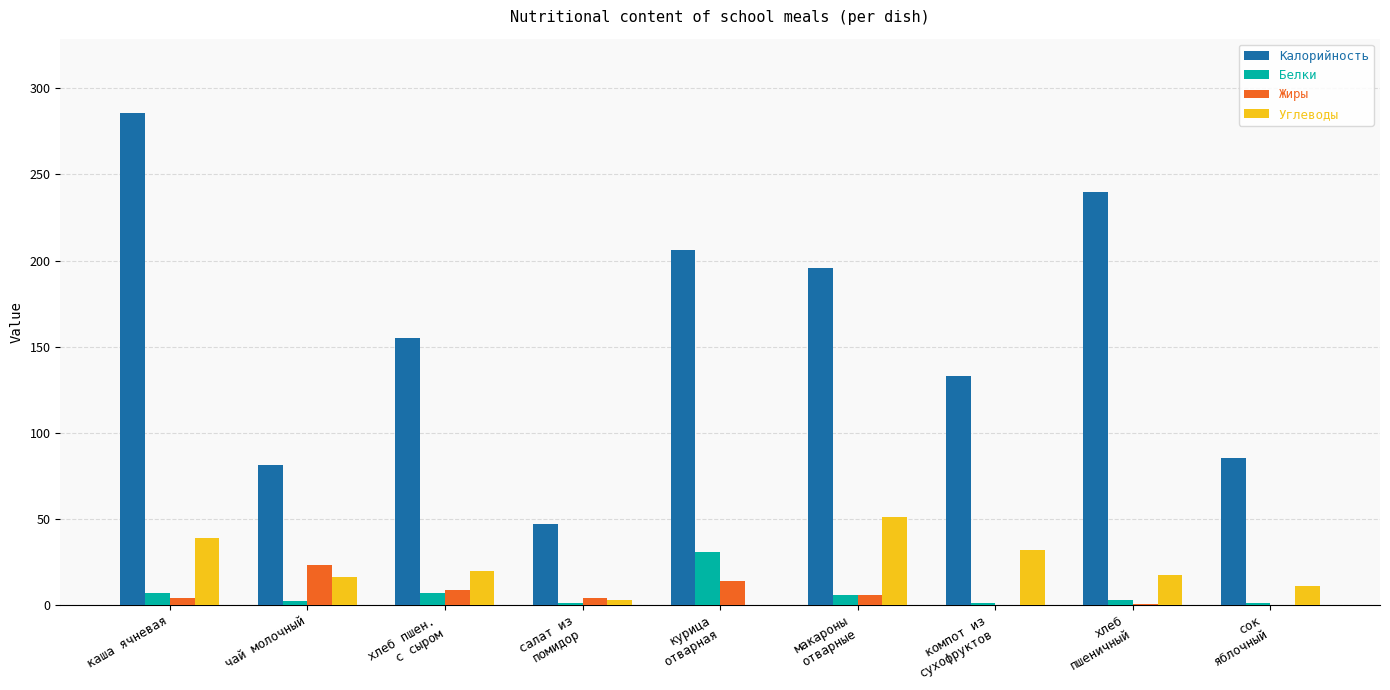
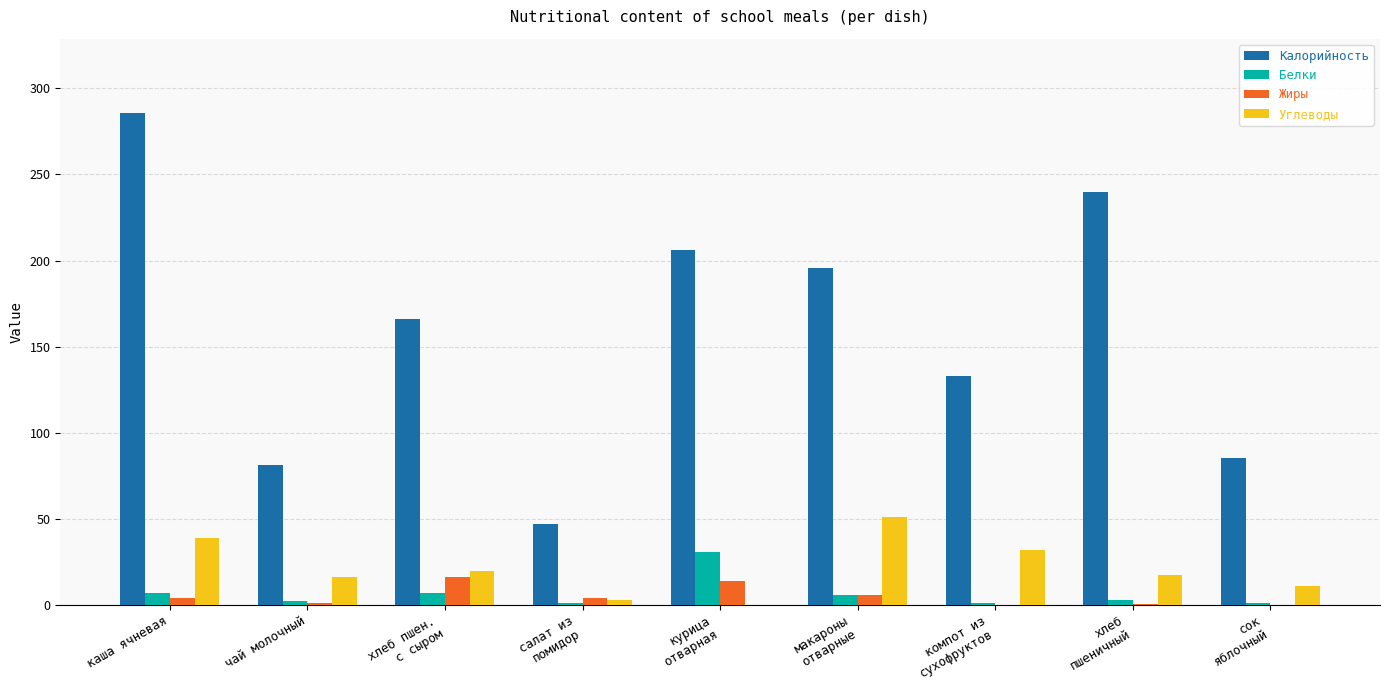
Жиры, чай молочный: 23 -> 1
Калорийность, хлеб пшен. с сыром: 155 -> 166
Жиры, хлеб пшен. с сыром: 8 -> 16
